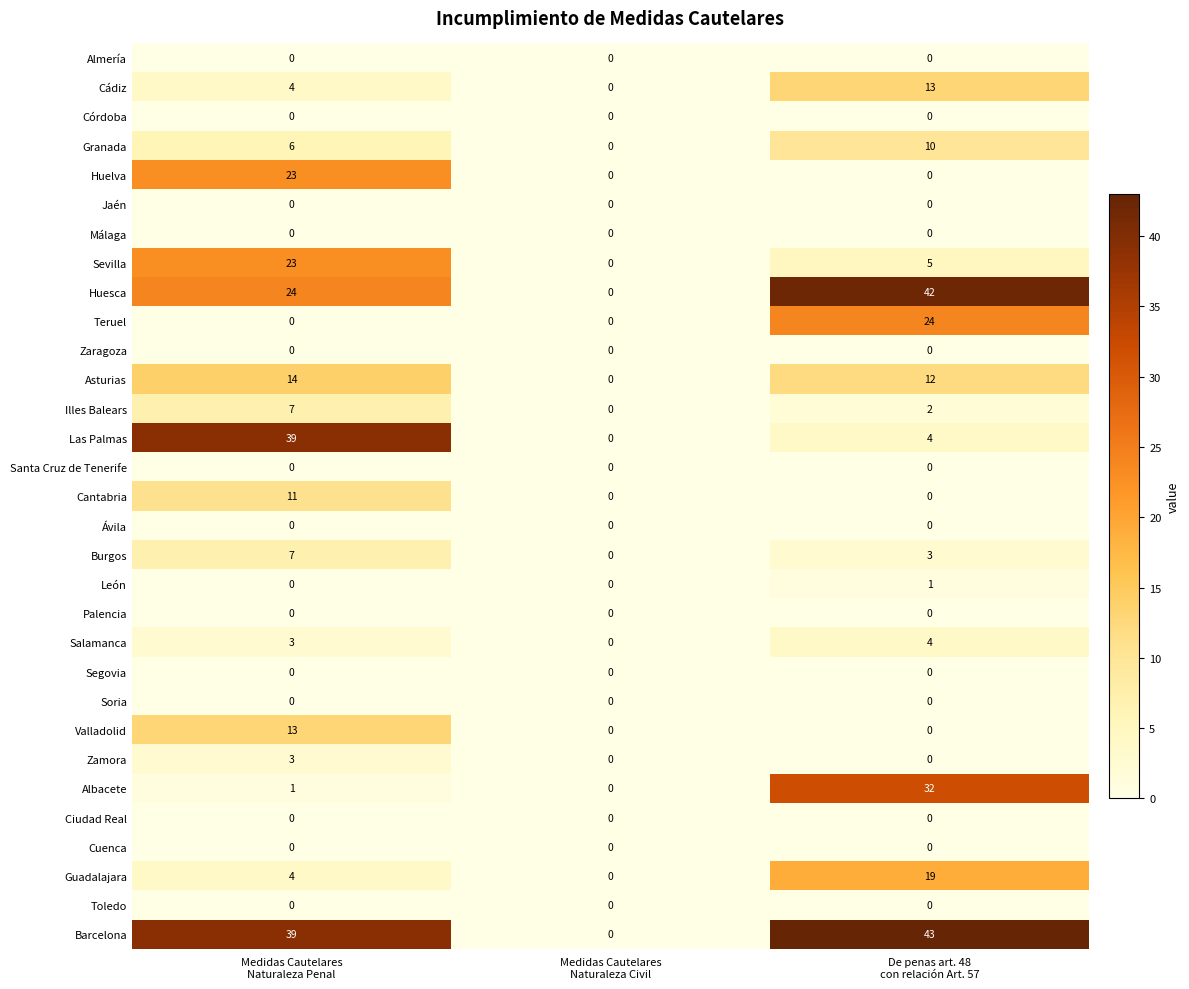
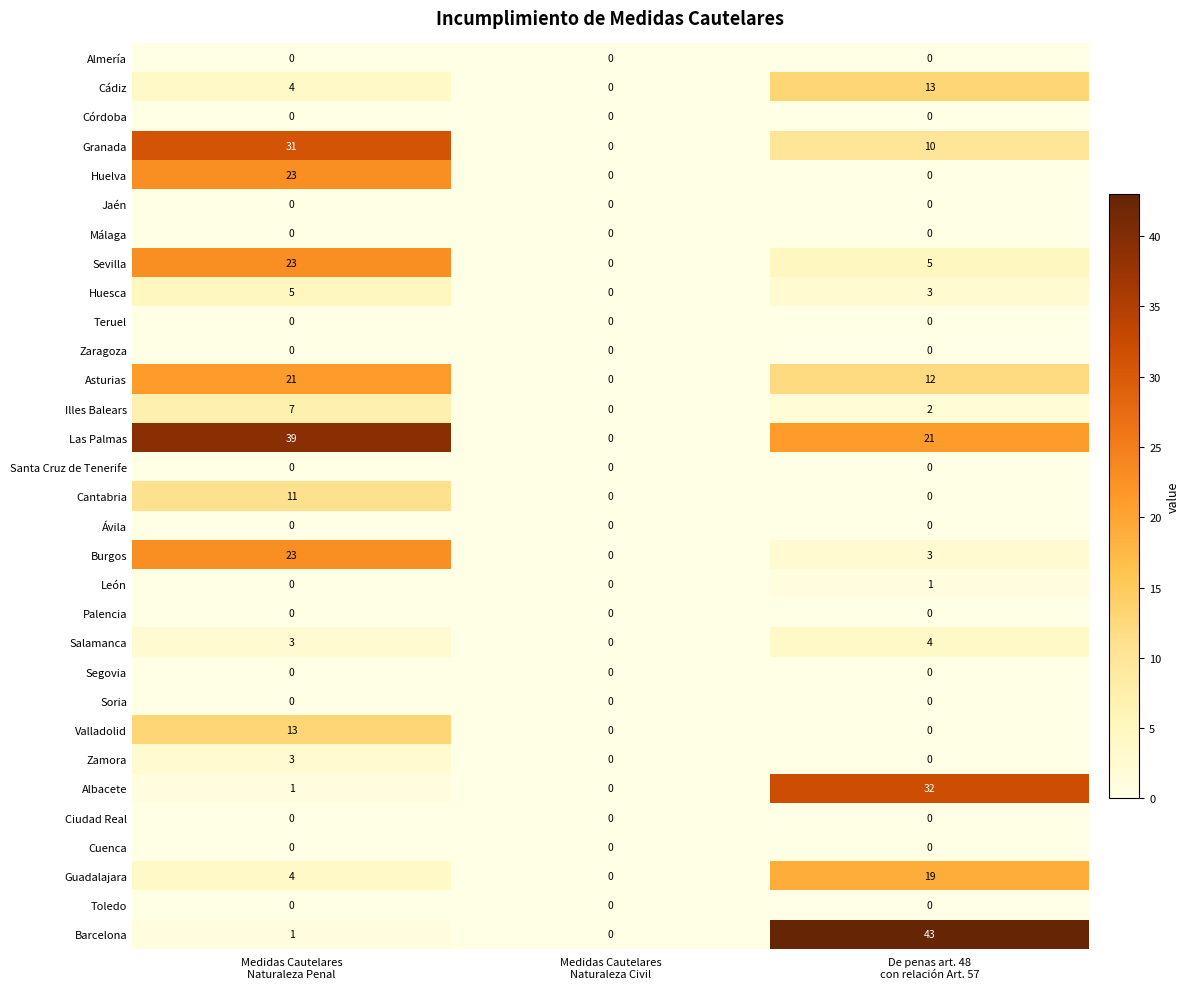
Granada, Medidas Cautelares Naturaleza Penal: 6 -> 31
Huesca, Medidas Cautelares Naturaleza Penal: 24 -> 5
Huesca, De penas art. 48 con relación Art. 57: 42 -> 3
Teruel, De penas art. 48 con relación Art. 57: 24 -> 0
Asturias, Medidas Cautelares Naturaleza Penal: 14 -> 21
Las Palmas, De penas art. 48 con relación Art. 57: 4 -> 21
Burgos, Medidas Cautelares Naturaleza Penal: 7 -> 23
Barcelona, Medidas Cautelares Naturaleza Penal: 39 -> 1
